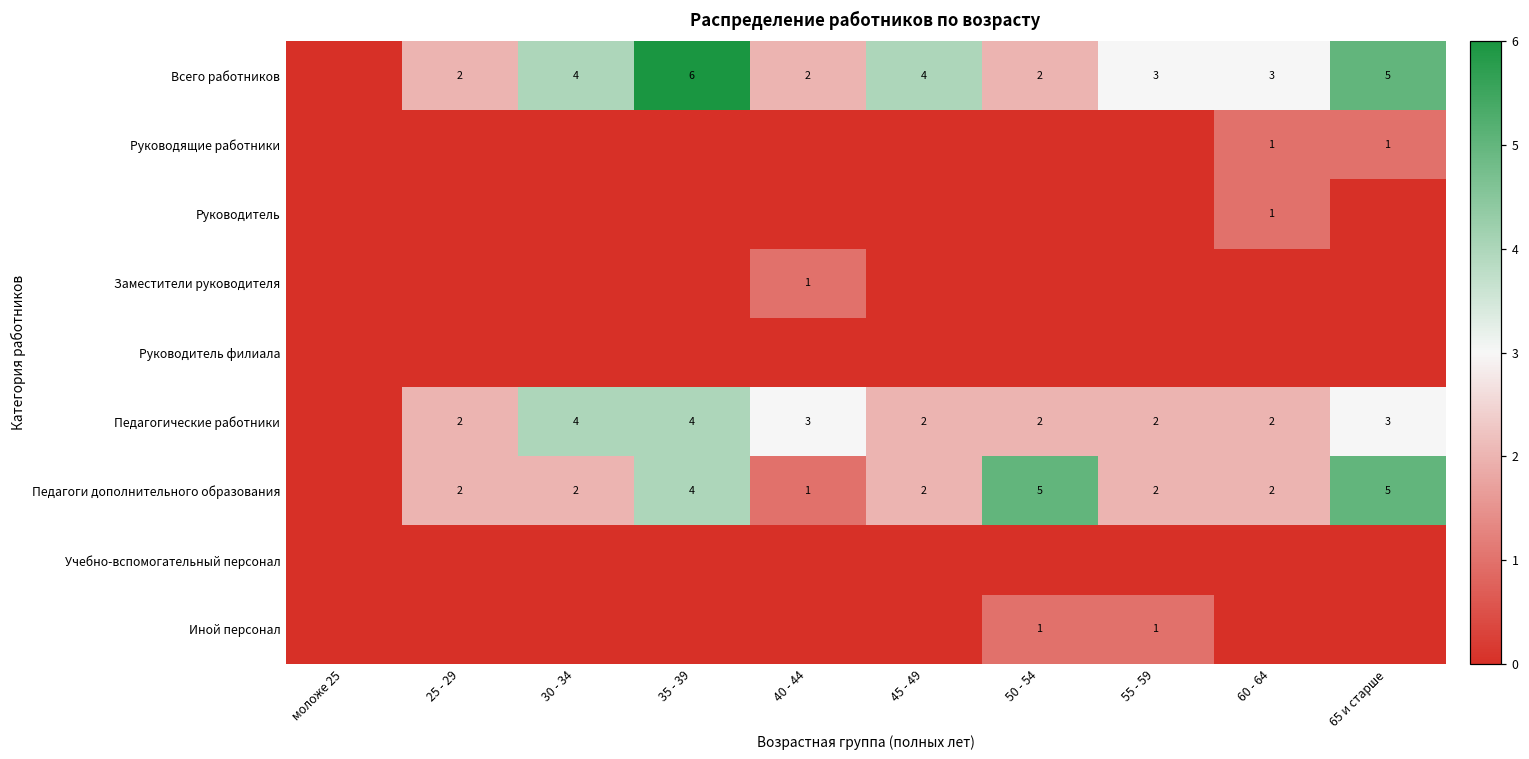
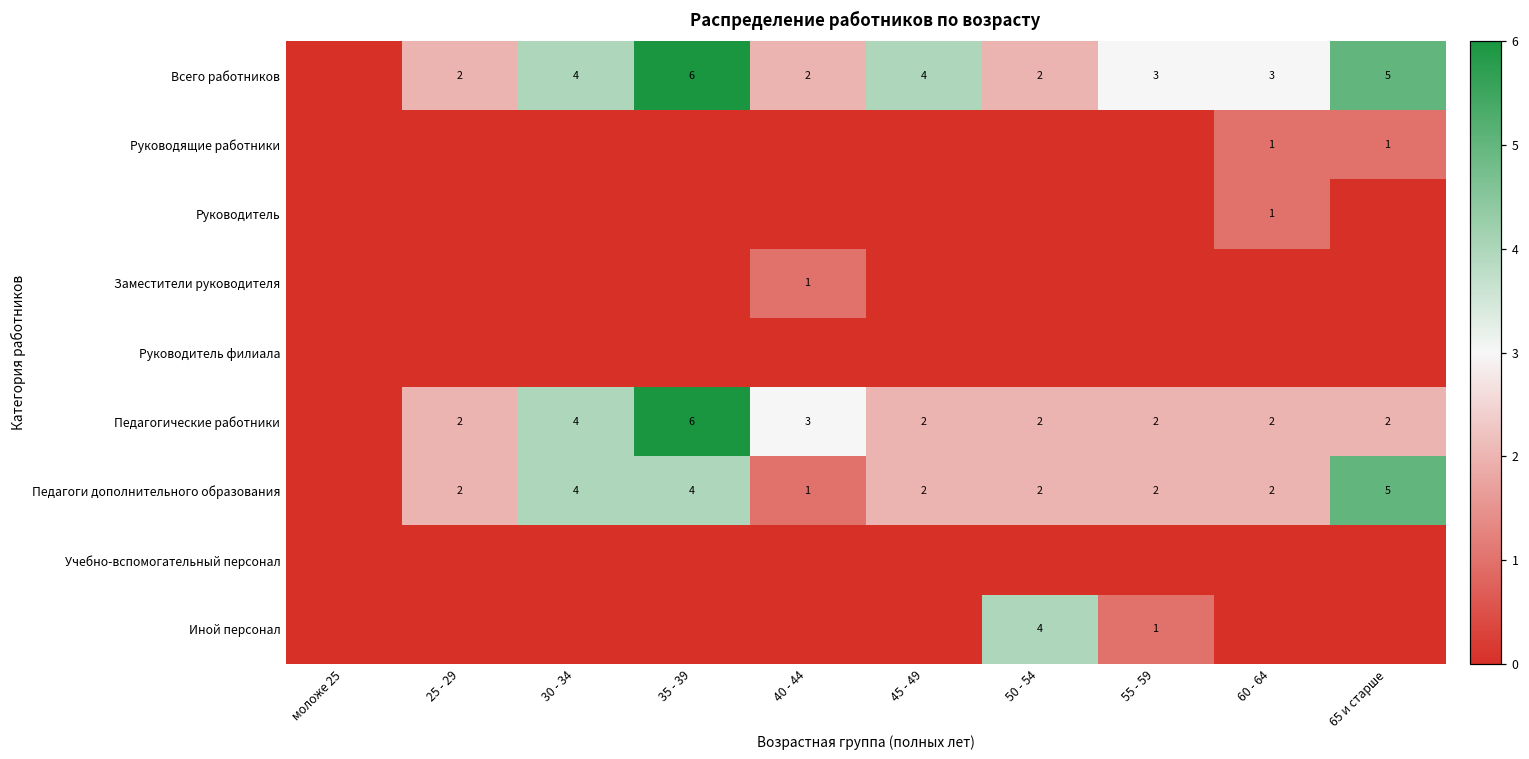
Педагогические работники, 35 - 39: 4 -> 6
Педагогические работники, 65 и старше: 3 -> 2
Педагоги дополнительного образования, 30 - 34: 2 -> 4
Педагоги дополнительного образования, 50 - 54: 5 -> 2
Иной персонал, 50 - 54: 1 -> 4
